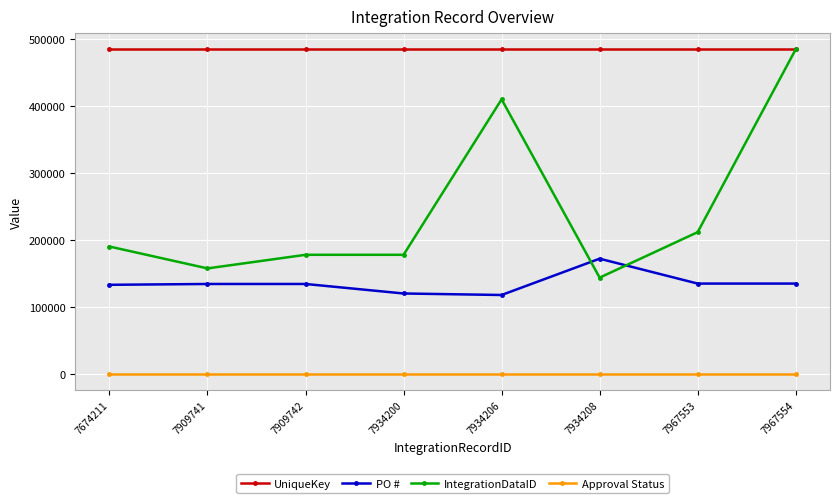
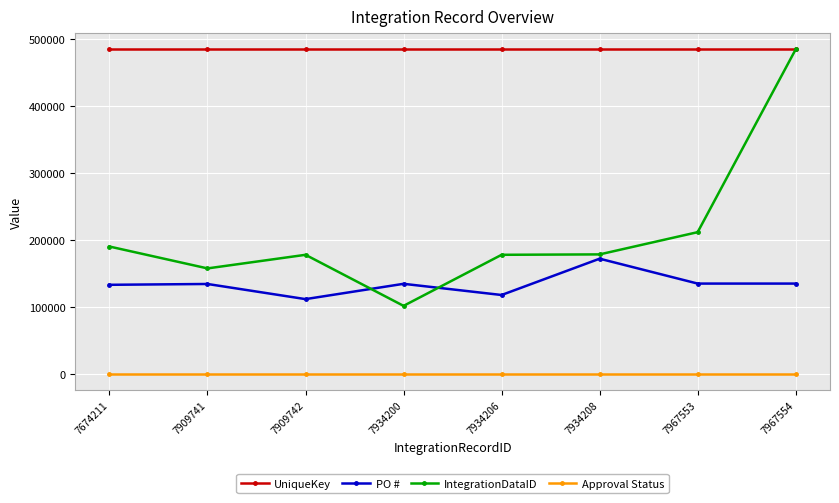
PO #, 7909742: 130000 -> 110000
PO #, 7934200: 120000 -> 130000
IntegrationDataID, 7934200: 180000 -> 100000
IntegrationDataID, 7934206: 410000 -> 180000
IntegrationDataID, 7934208: 140000 -> 180000
